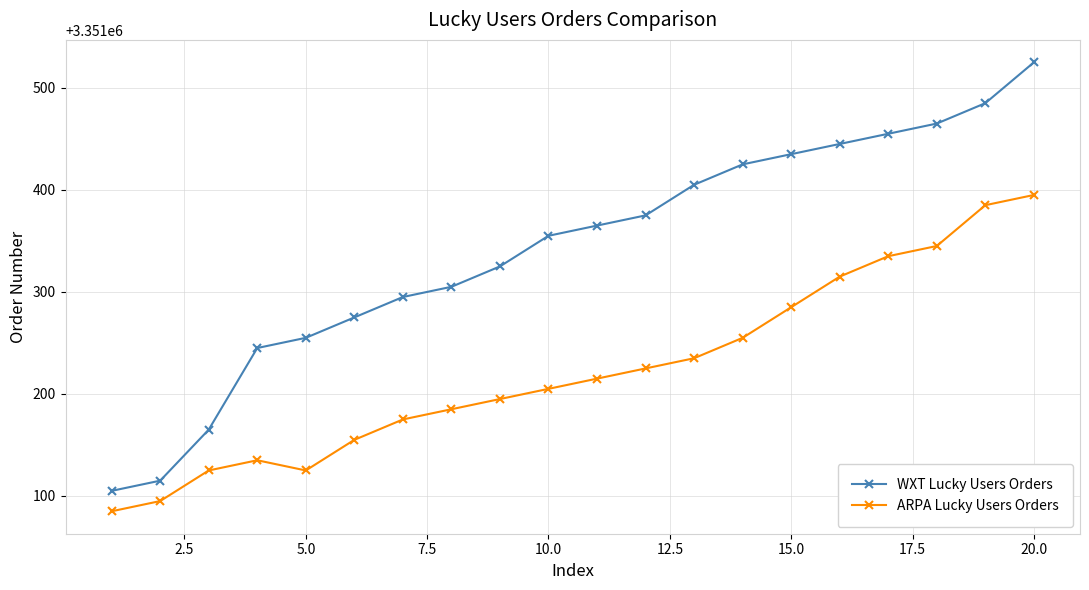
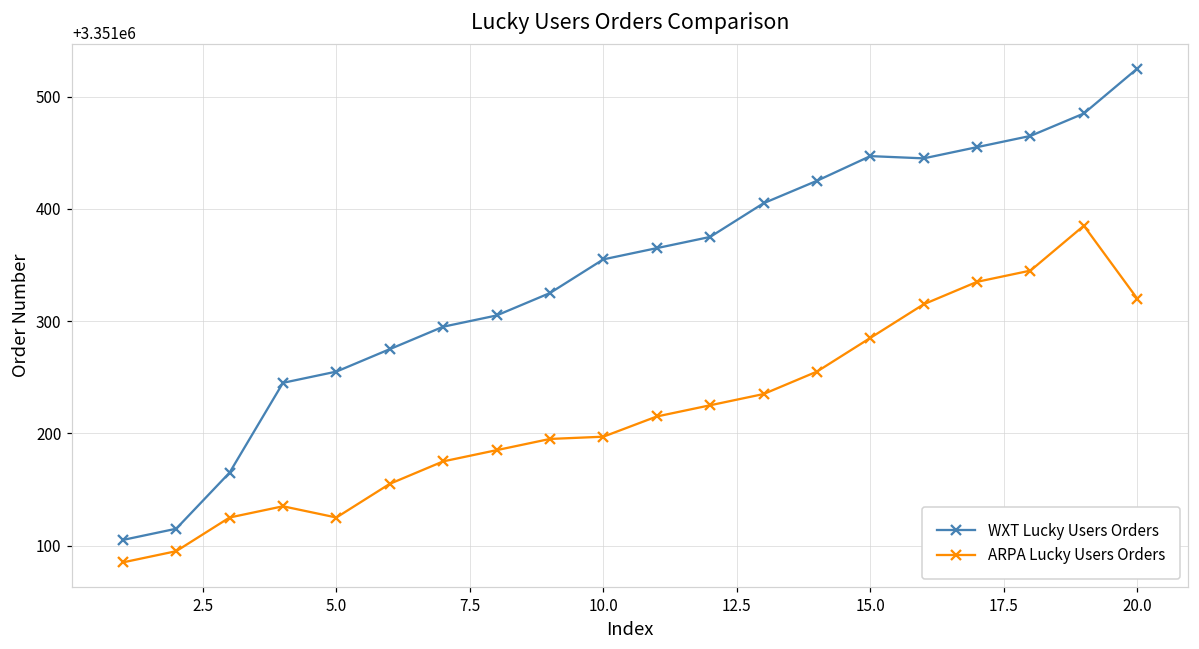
ARPA Lucky Users Orders, 10.0: 3351205 -> 3351197
WXT Lucky Users Orders, 15.0: 3351435 -> 3351447
ARPA Lucky Users Orders, 20.0: 3351395 -> 3351320
